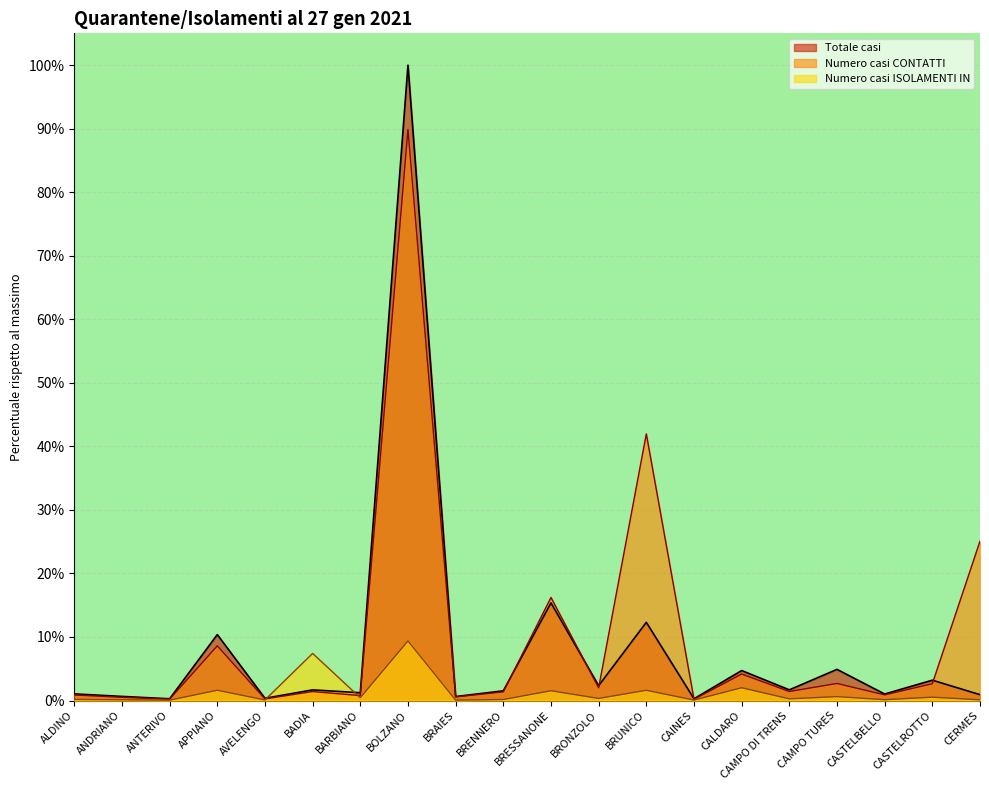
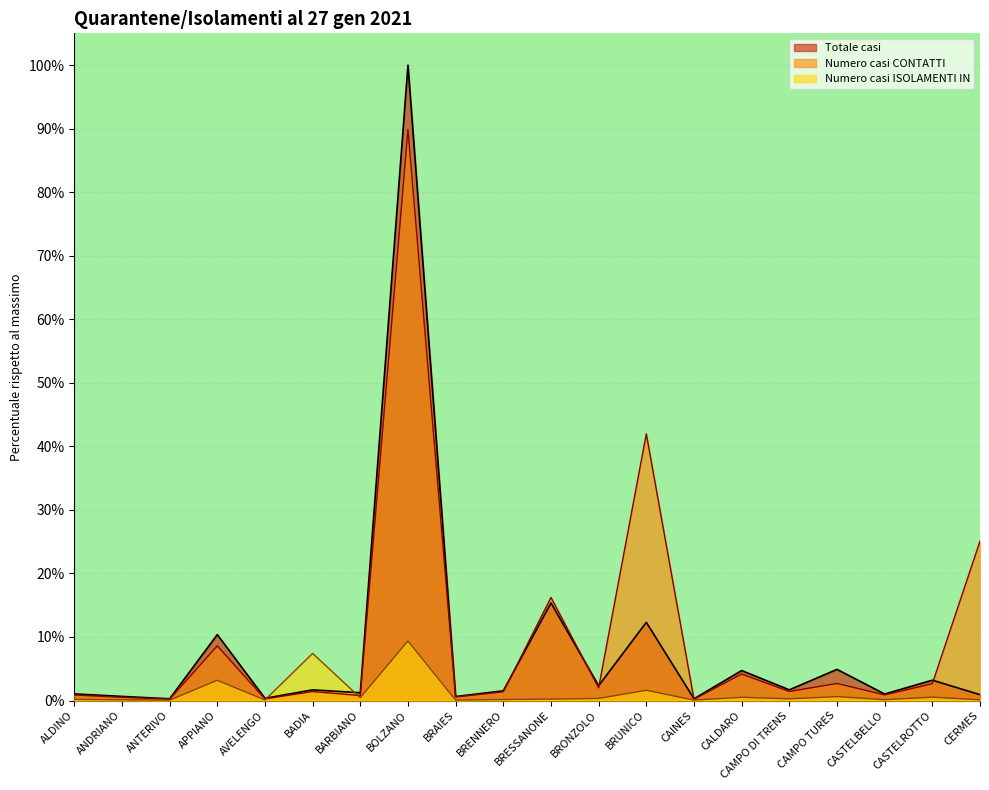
Numero casi ISOLAMENTI IN, APPIANO: 2% -> 3%
Numero casi ISOLAMENTI IN, BRESSANONE: 2% -> 0%
Numero casi ISOLAMENTI IN, CALDARO: 2% -> 1%
